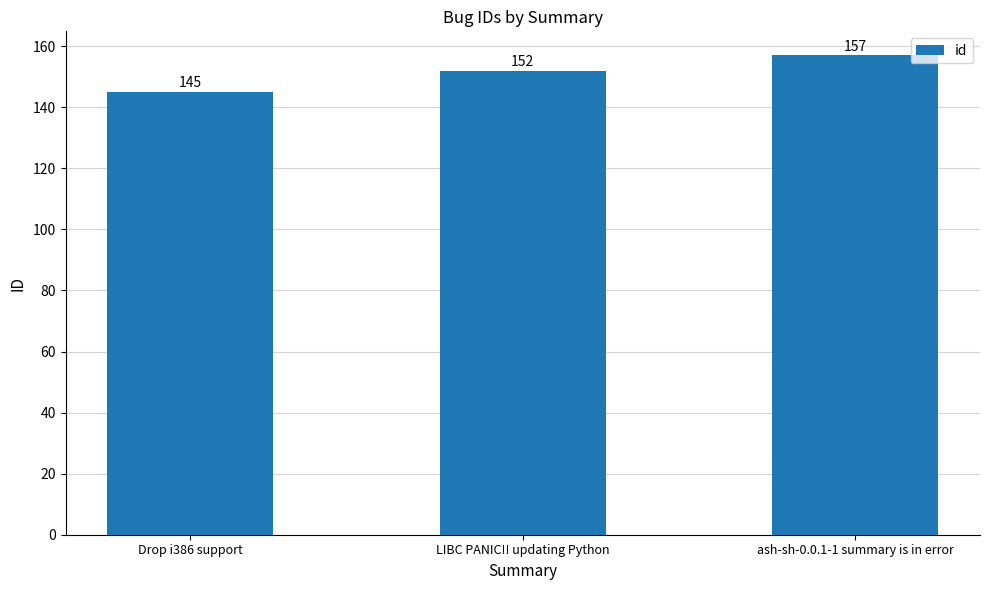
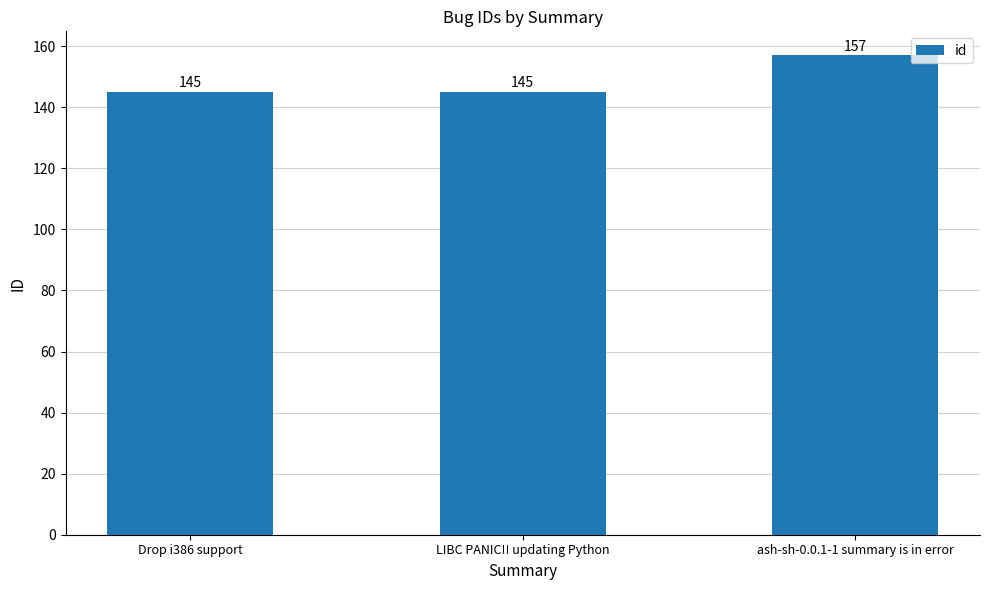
LIBC PANIC!! updating Python: 152 -> 145
